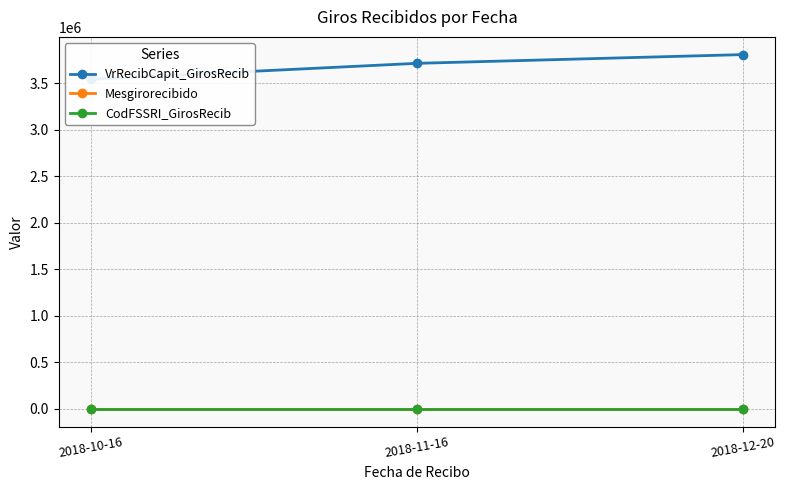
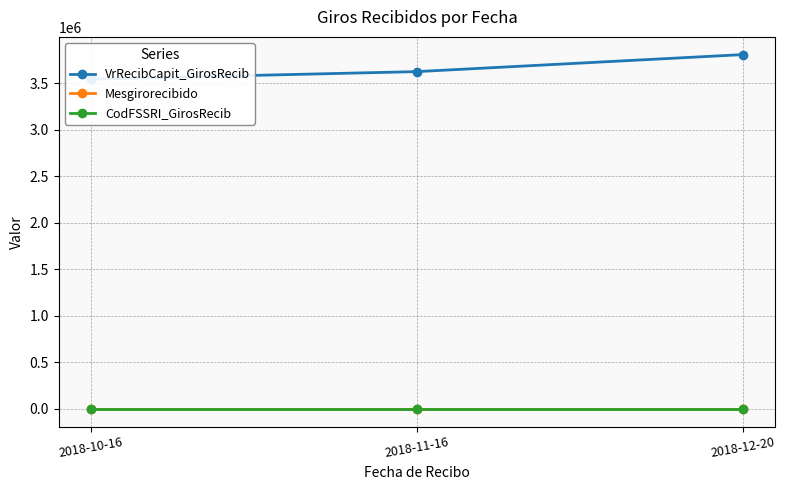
VrRecibCapit_GirosRecib, 2018-11-16: 3700000 -> 3600000
